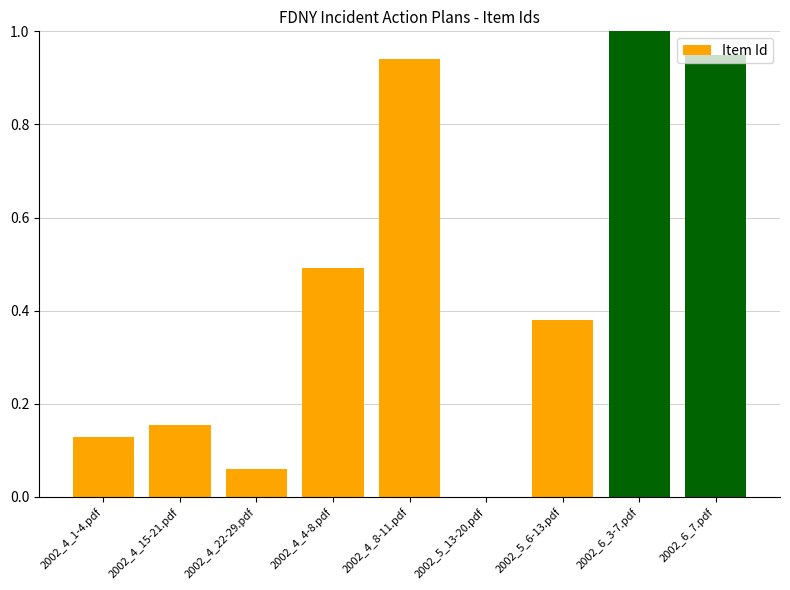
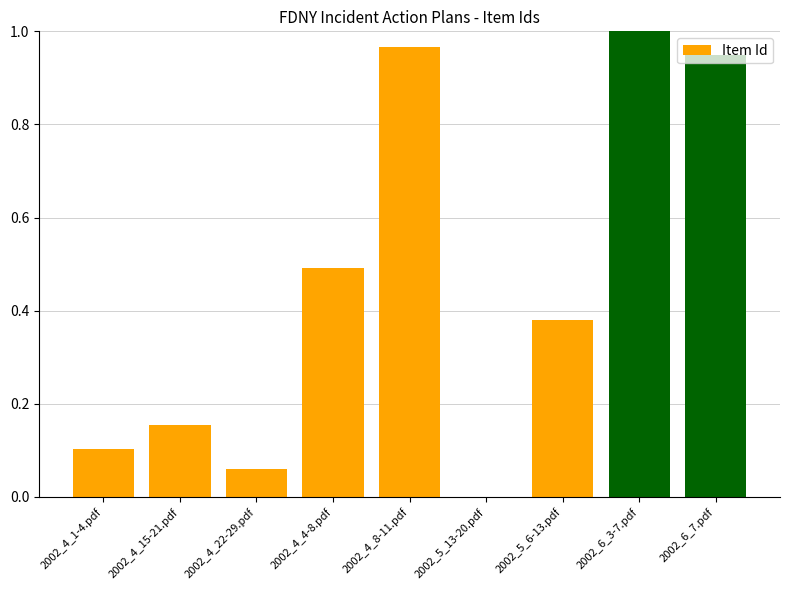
2002_4_1-4.pdf: 0.13 -> 0.10
2002_4_8-11.pdf: 0.94 -> 0.97
